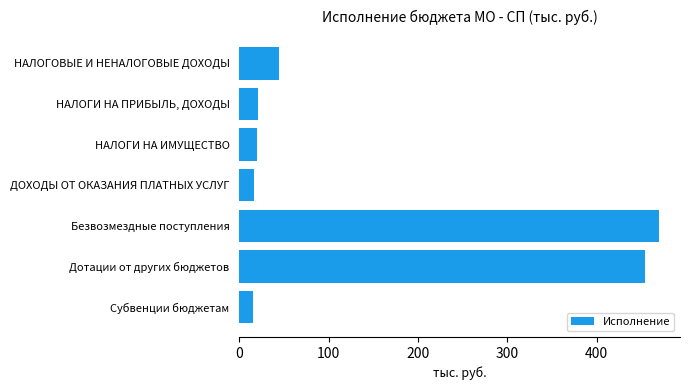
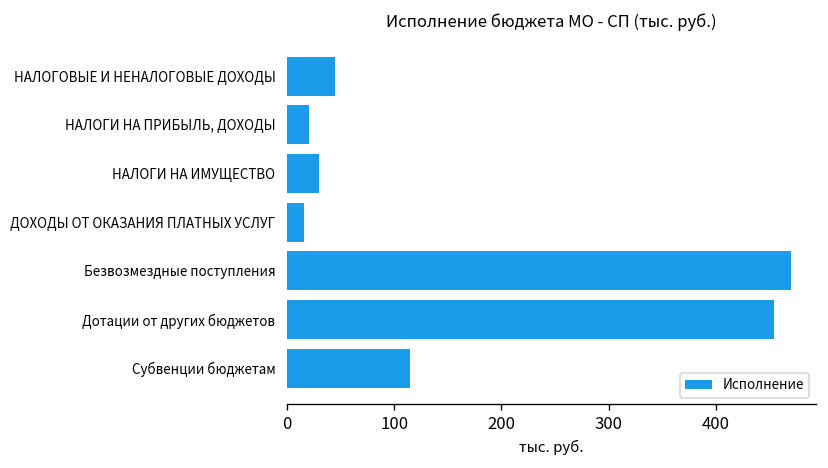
НАЛОГИ НА ИМУЩЕСТВО: 20 -> 30
Субвенции бюджетам: 20 -> 110
